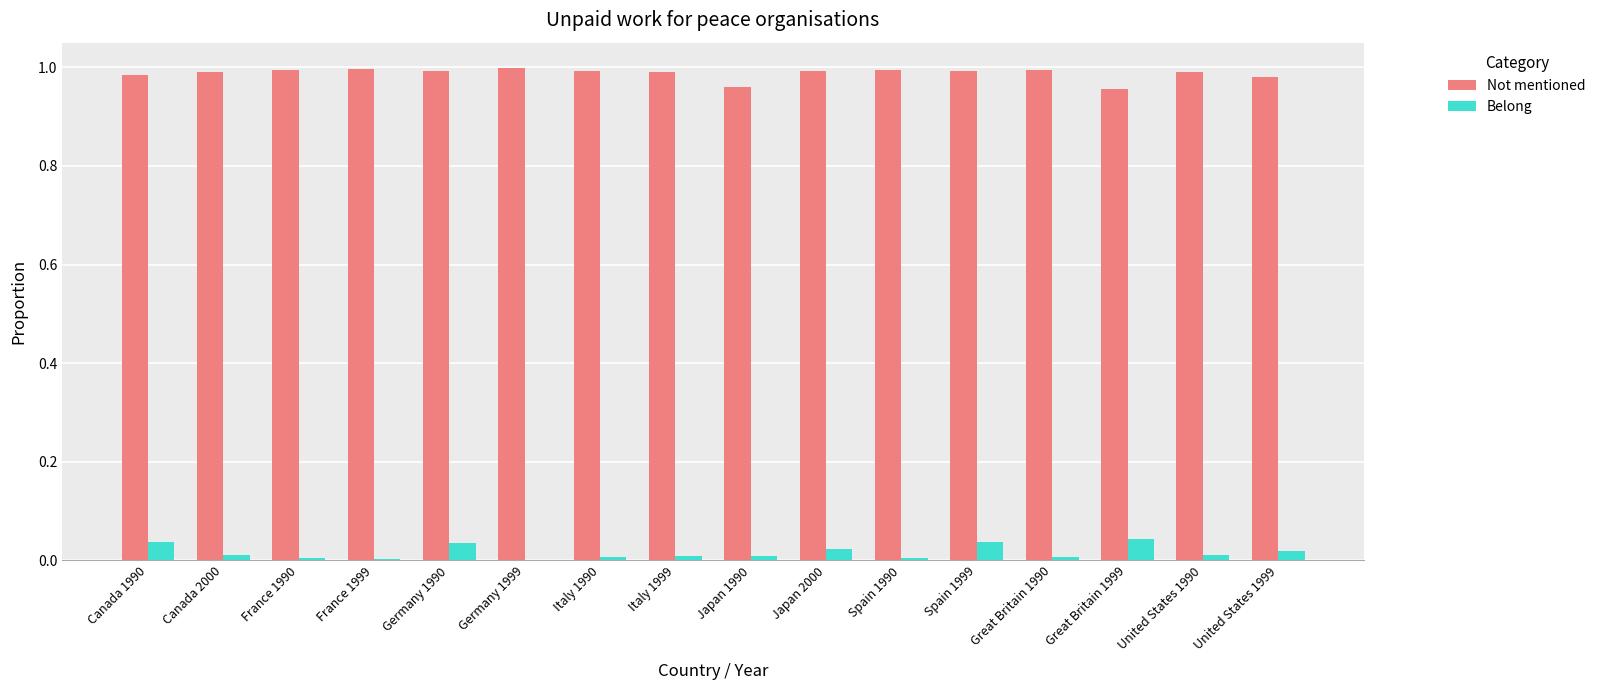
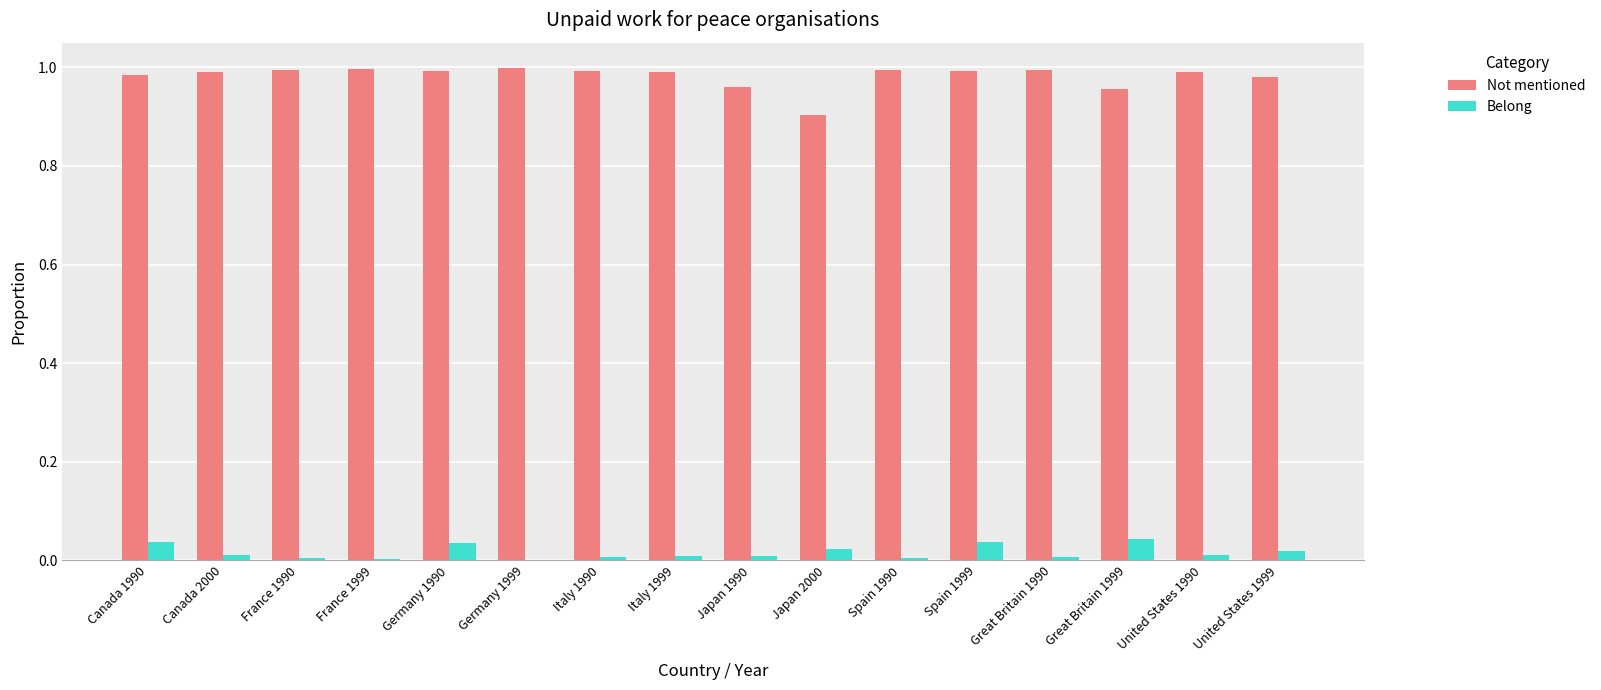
Not mentioned, Japan 2000: 0.99 -> 0.90
